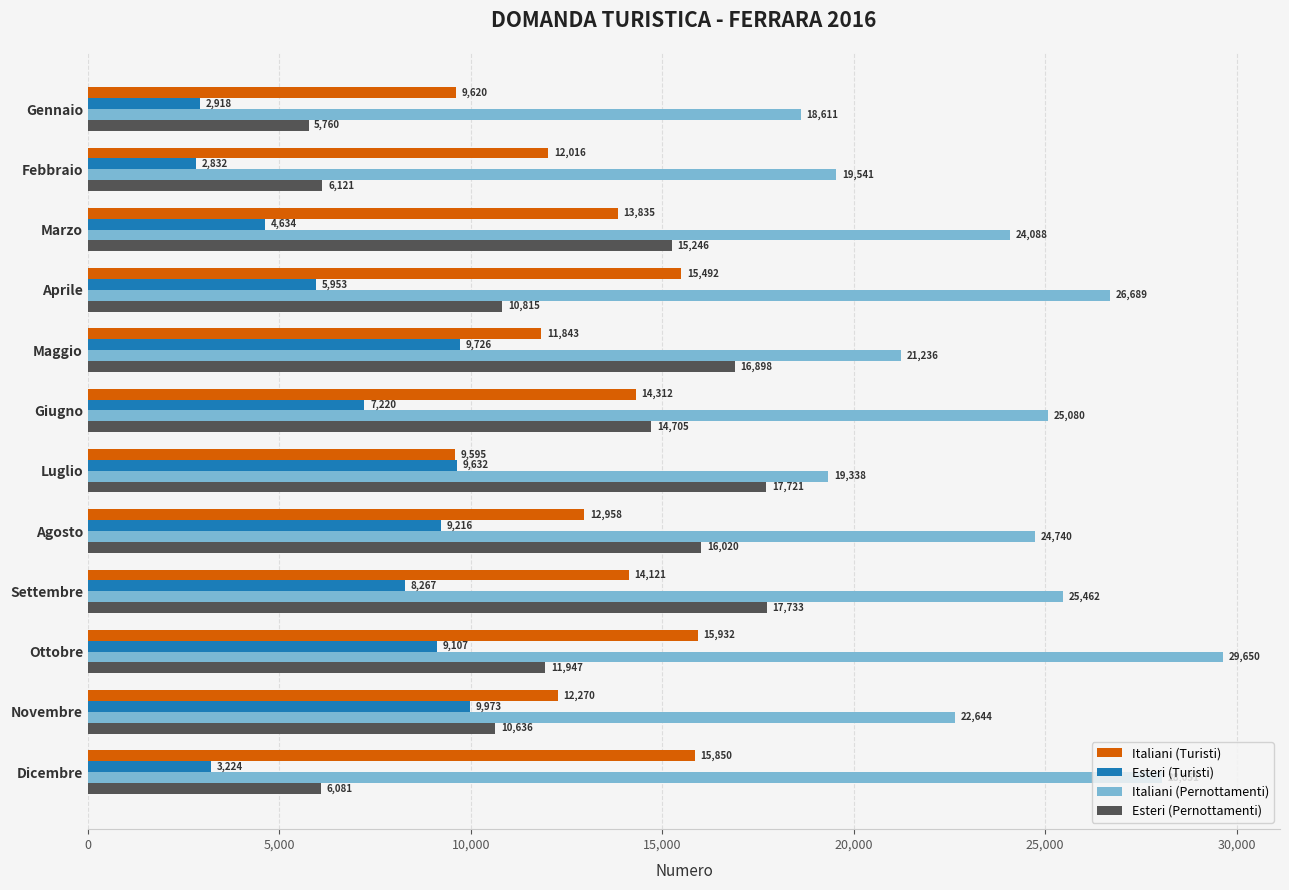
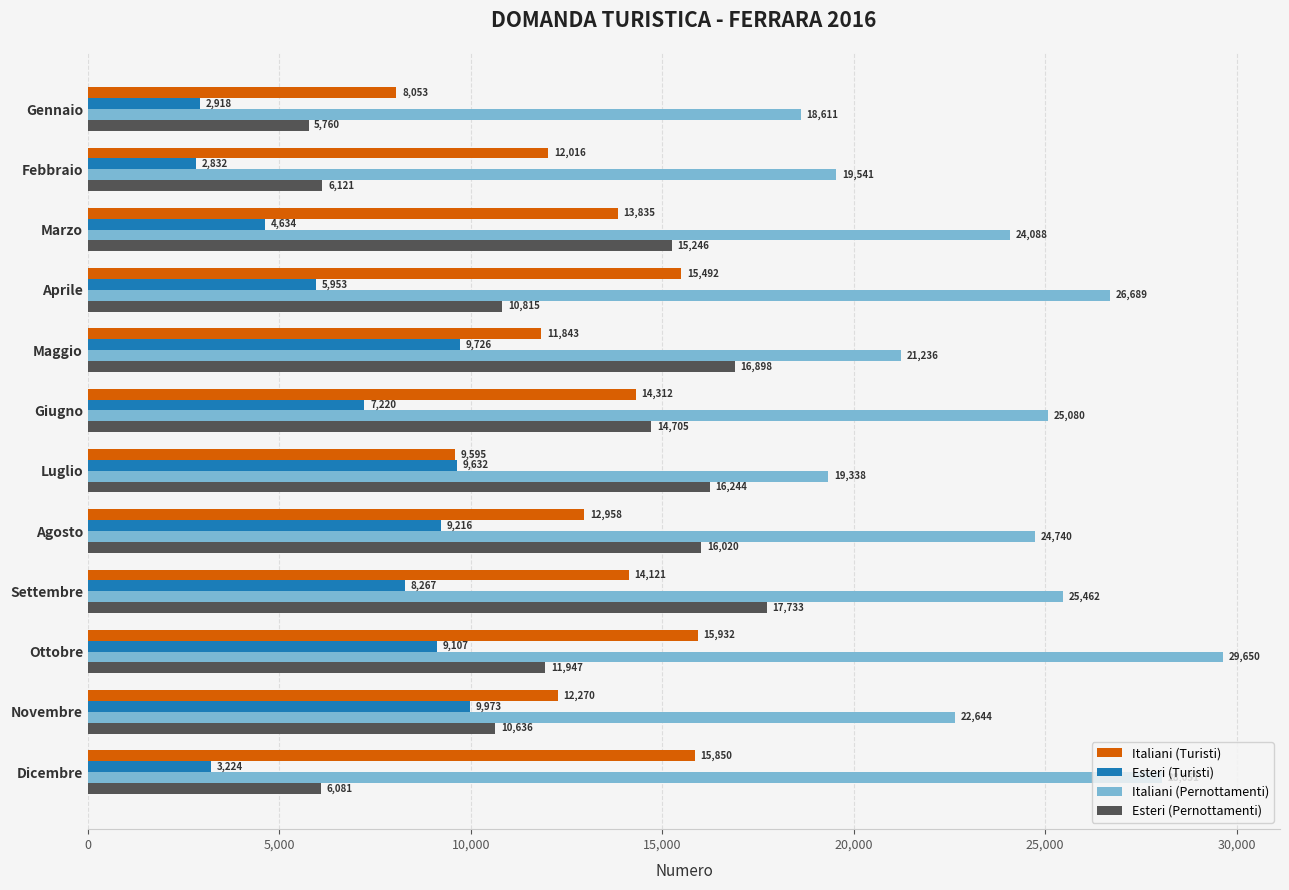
Italiani (Turisti), Gennaio: 9,620 -> 8,053
Esteri (Pernottamenti), Luglio: 17,721 -> 16,244
